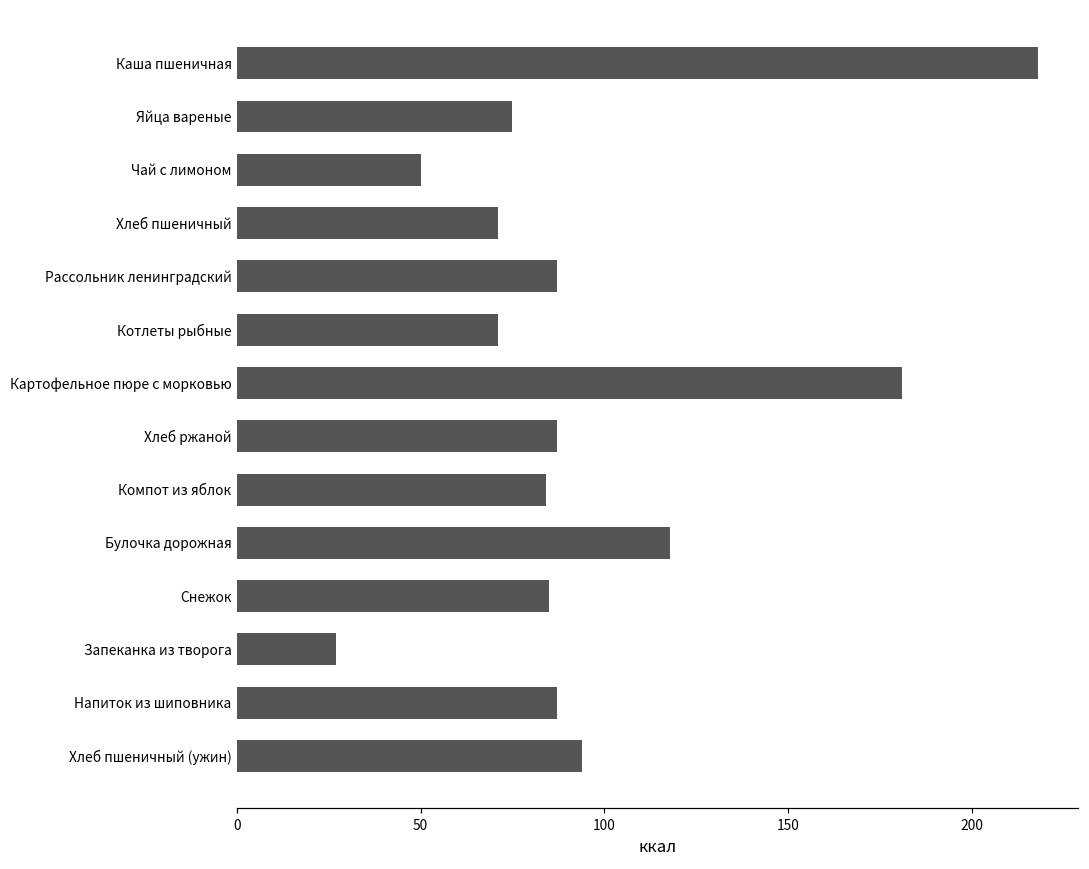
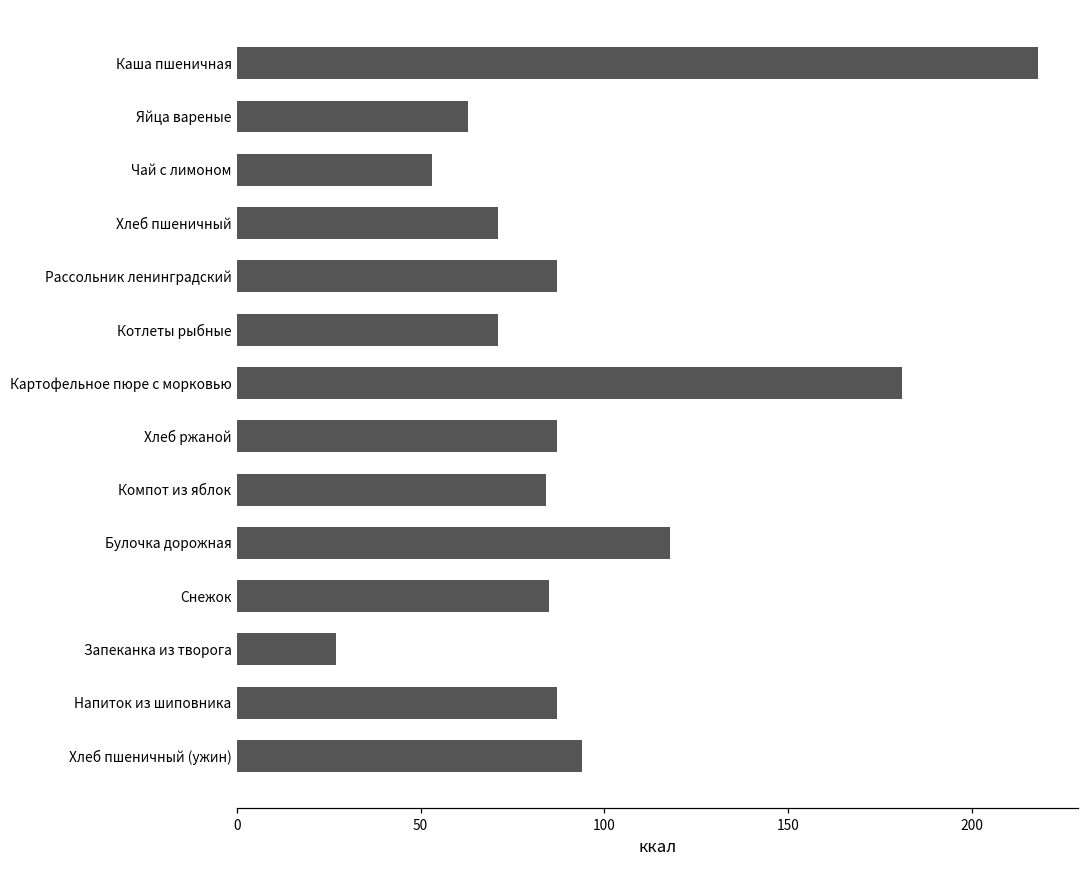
Яйца вареные: 75 -> 63
Чай с лимоном: 50 -> 53
